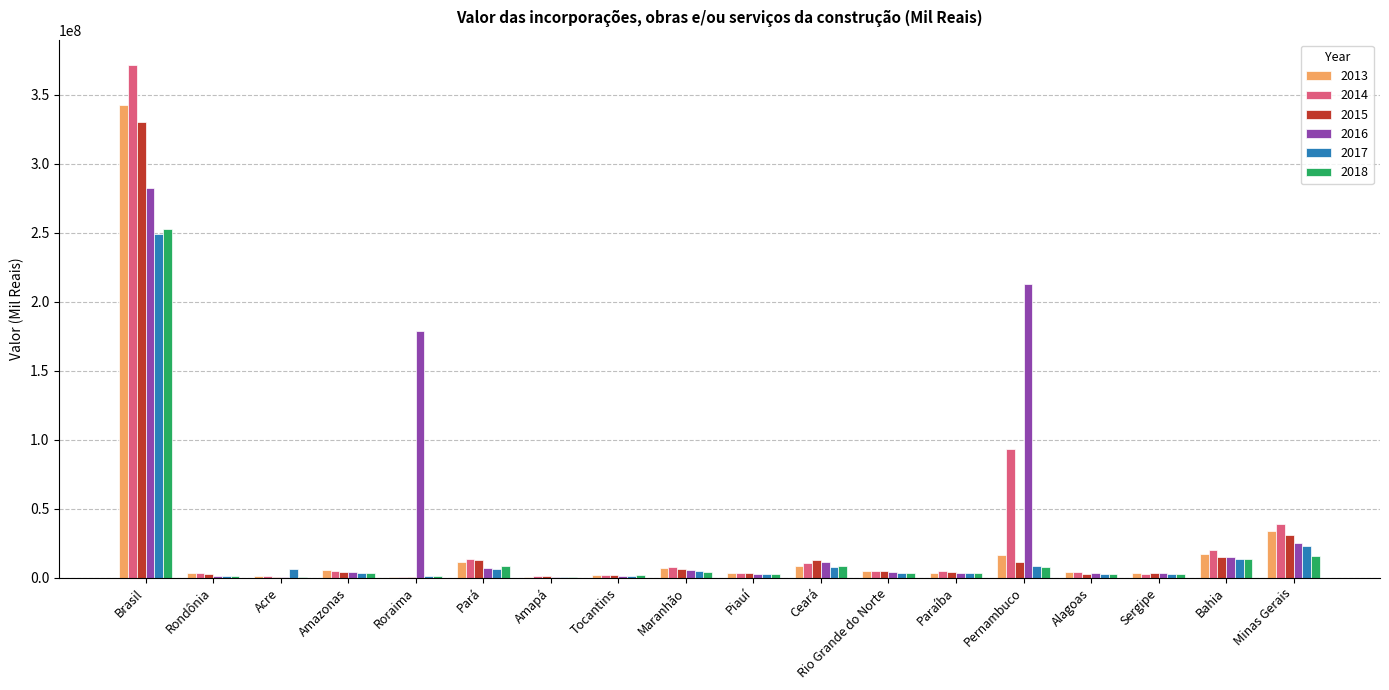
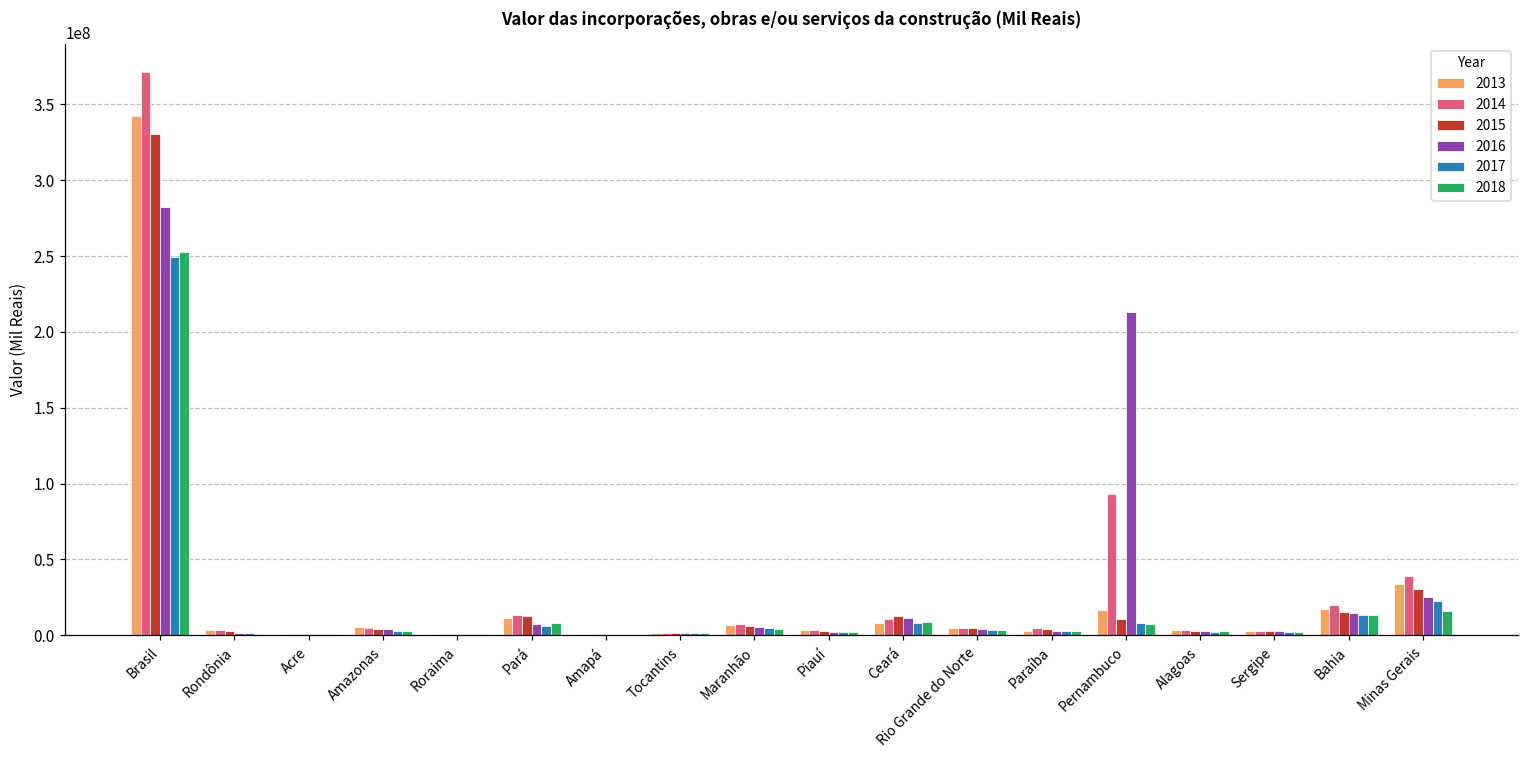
2017, Acre: 6000000 -> 1000000
2016, Roraima: 178000000 -> 1000000
